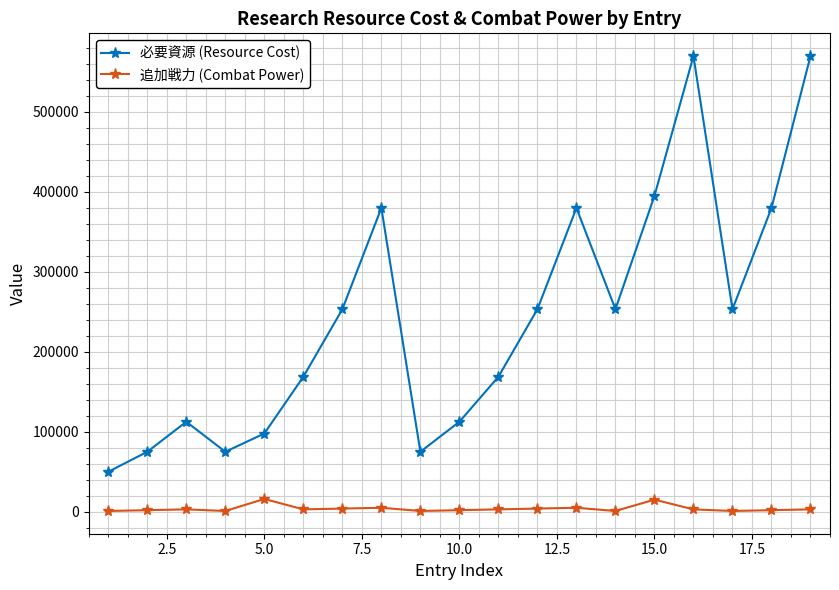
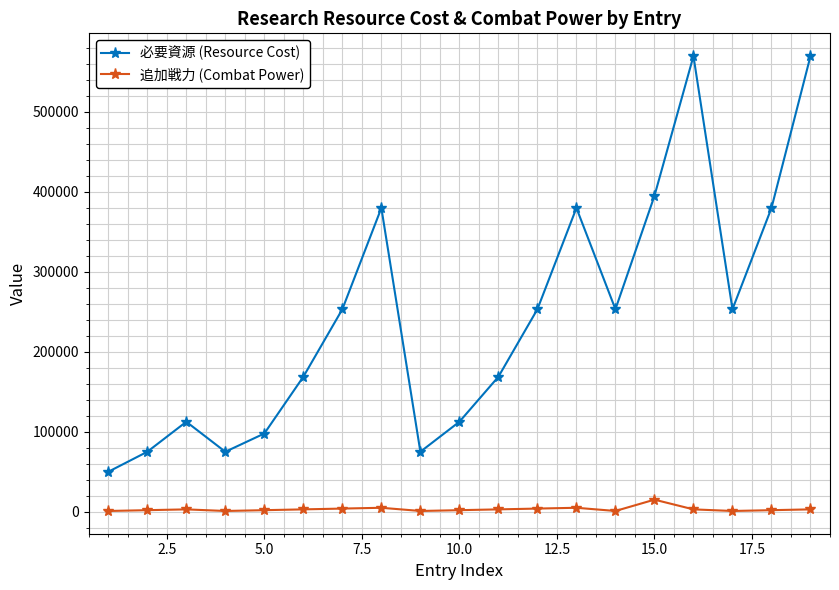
追加戦力 (Combat Power), 5.0: 20000 -> 0
